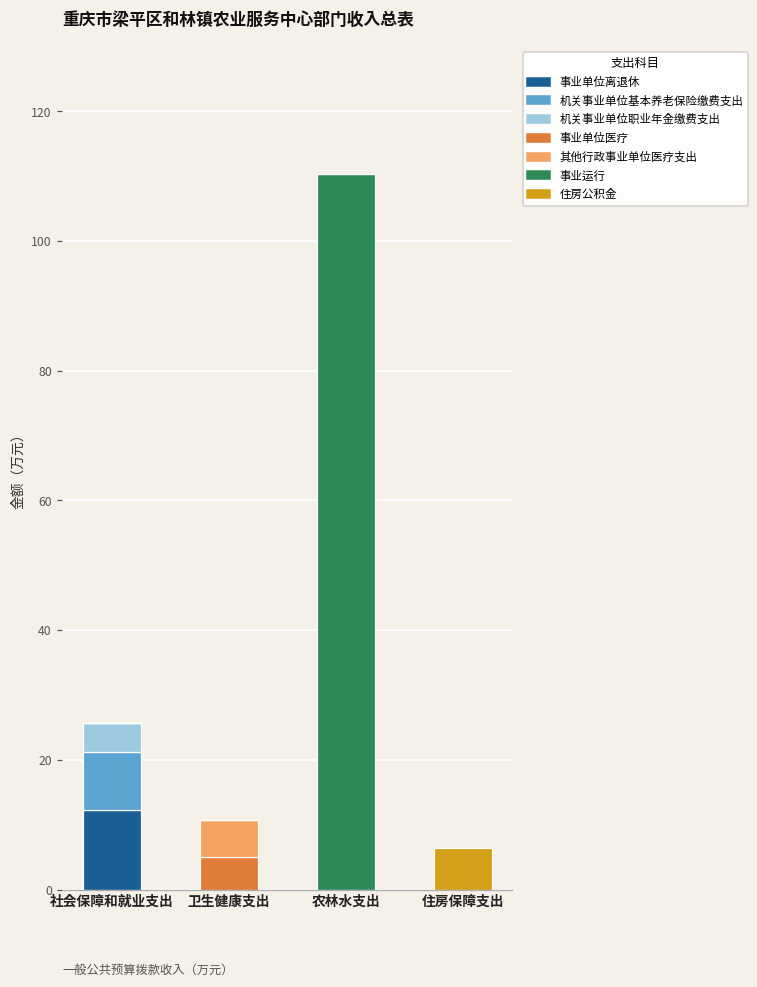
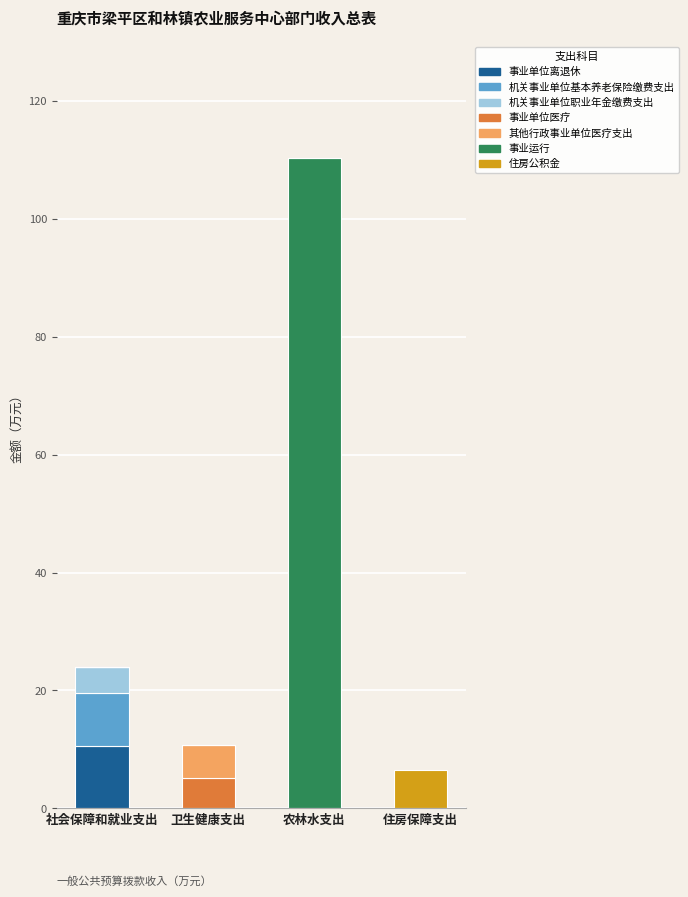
事业单位离退休, 社会保障和就业支出: 12 -> 11
